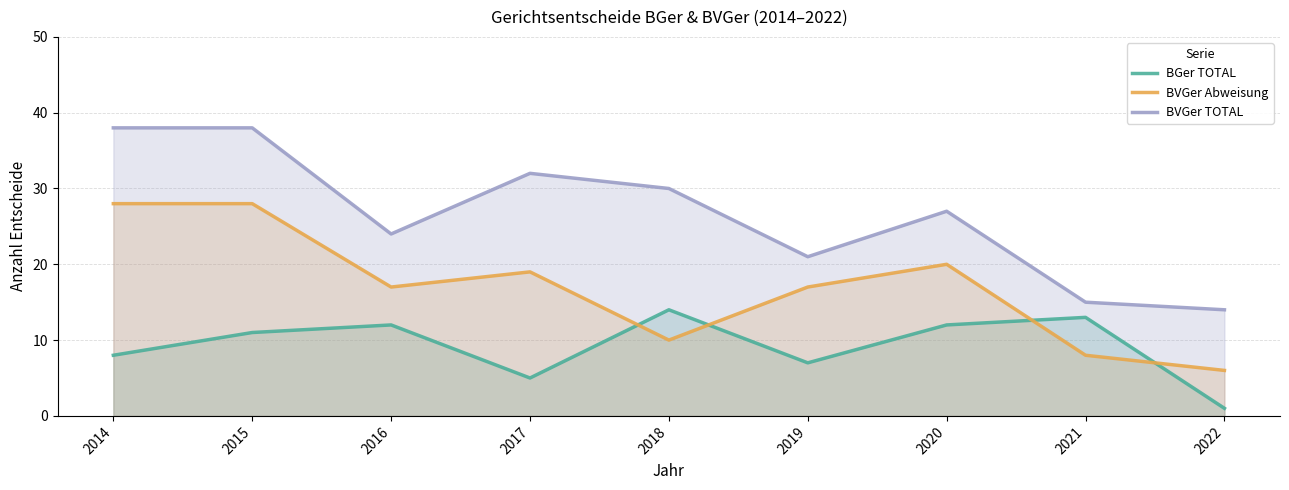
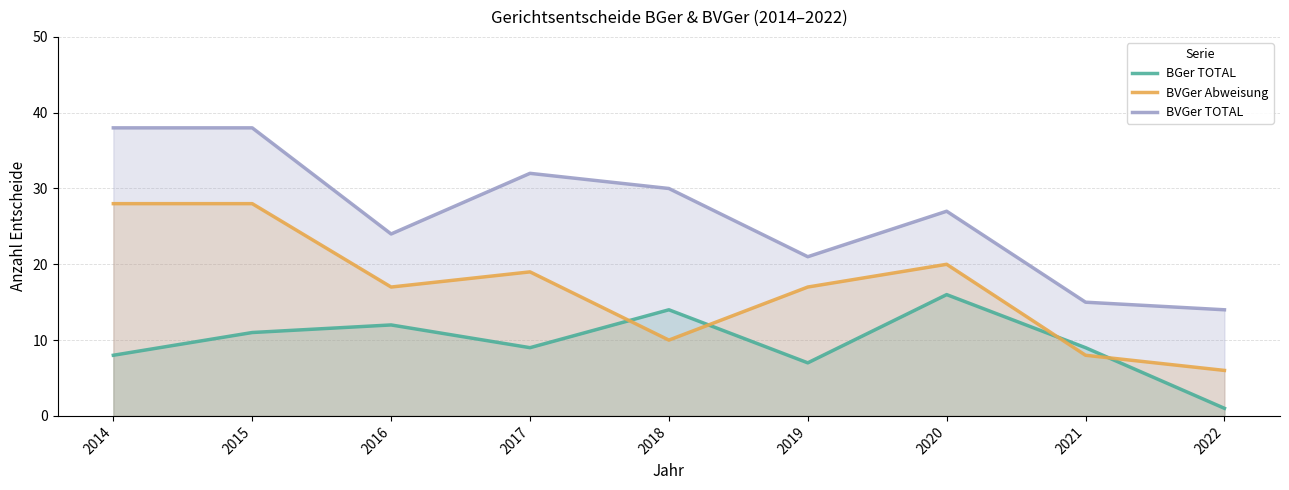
BGer TOTAL, 2017: 5 -> 9
BGer TOTAL, 2020: 12 -> 16
BGer TOTAL, 2021: 13 -> 9
